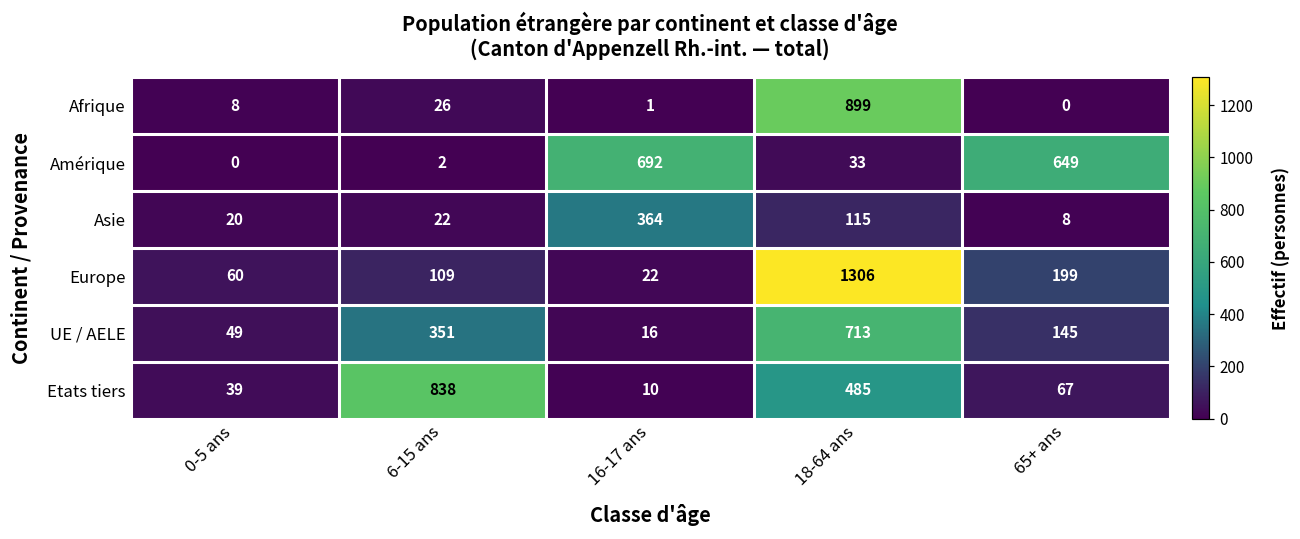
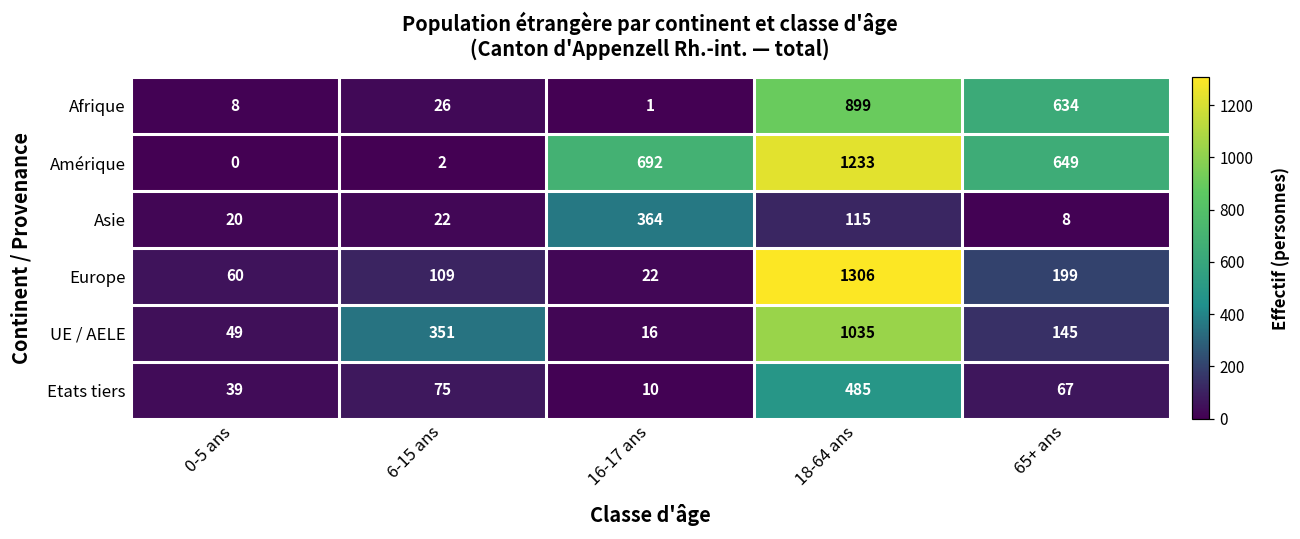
Afrique, 65+ ans: 0 -> 634
Amérique, 18-64 ans: 33 -> 1233
UE / AELE, 18-64 ans: 713 -> 1035
Etats tiers, 6-15 ans: 838 -> 75
